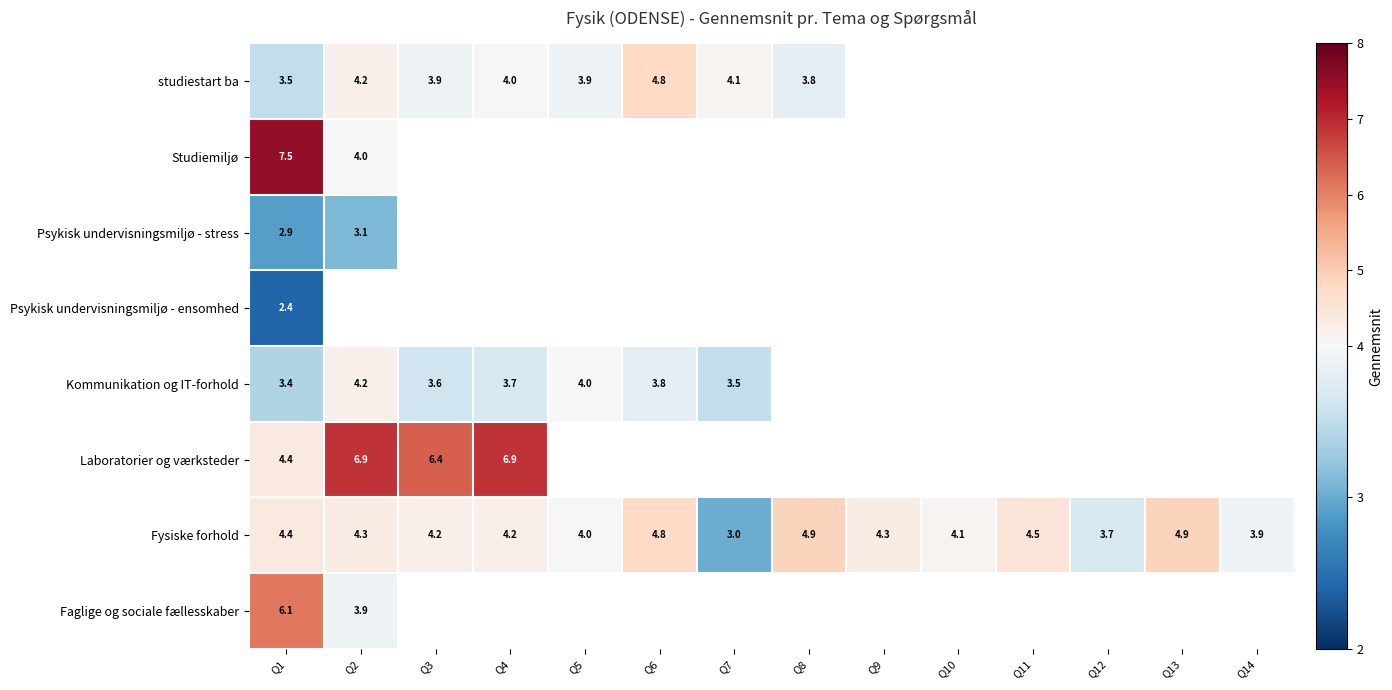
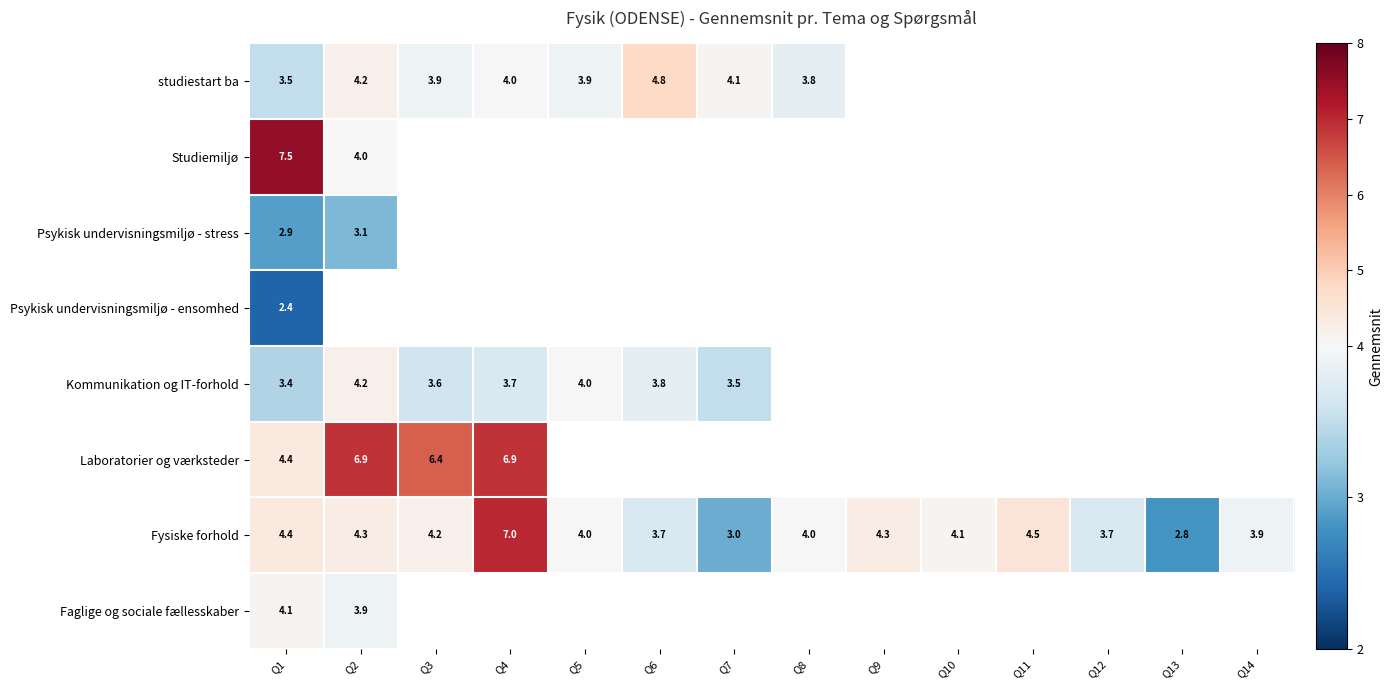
Fysiske forhold, Q4: 4.2 -> 7.0
Fysiske forhold, Q6: 4.8 -> 3.7
Fysiske forhold, Q8: 4.9 -> 4.0
Fysiske forhold, Q13: 4.9 -> 2.8
Faglige og sociale fællesskaber, Q1: 6.1 -> 4.1
